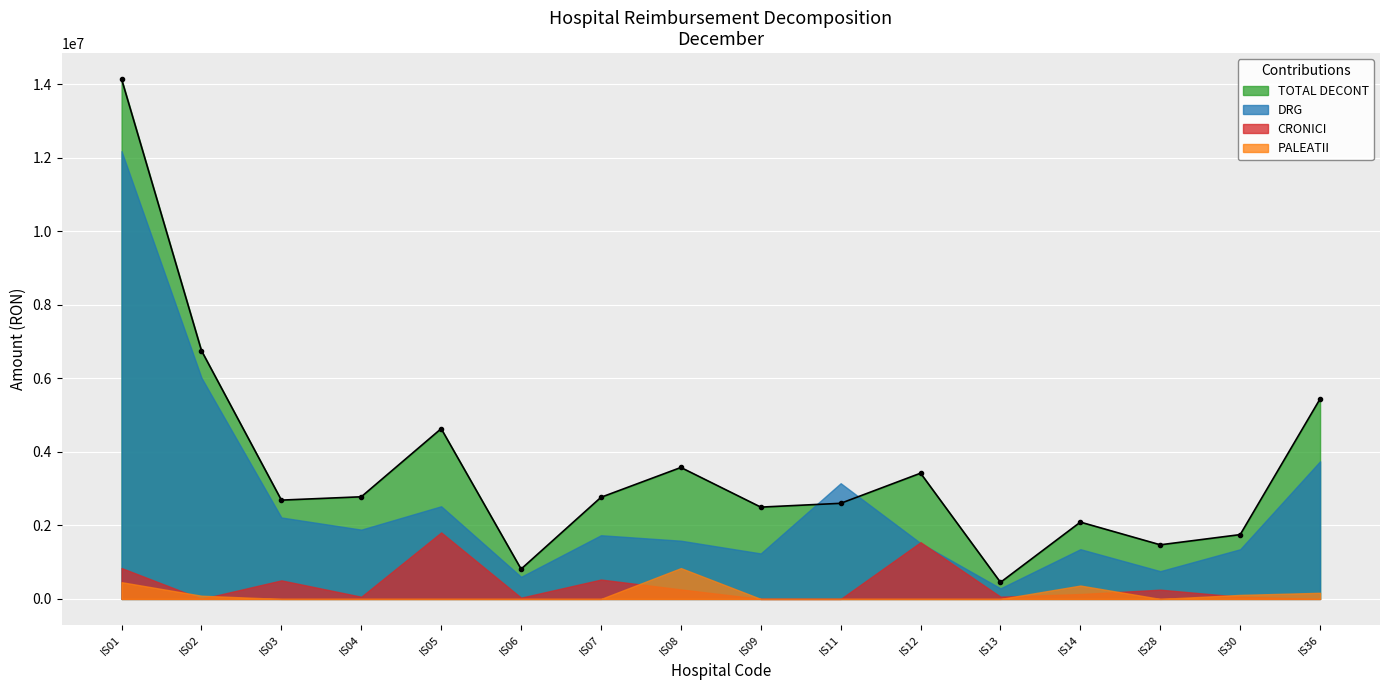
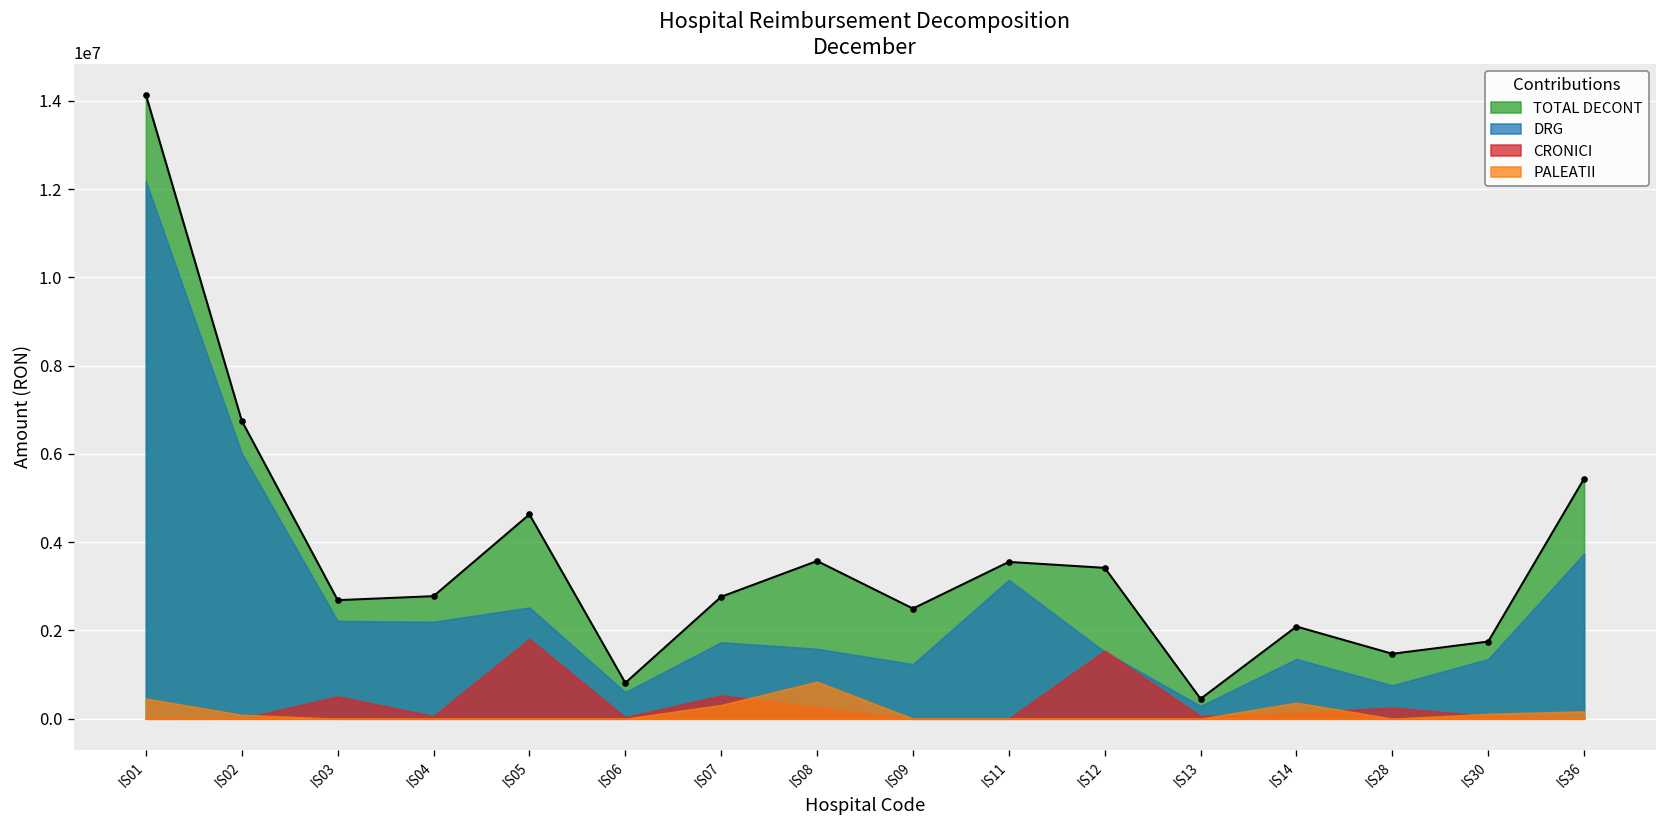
CRONICI, IS01: 800000 -> 0
DRG, IS04: 1900000 -> 2200000
PALEATII, IS07: 0 -> 300000
TOTAL DECONT, IS11: 2600000 -> 3600000
